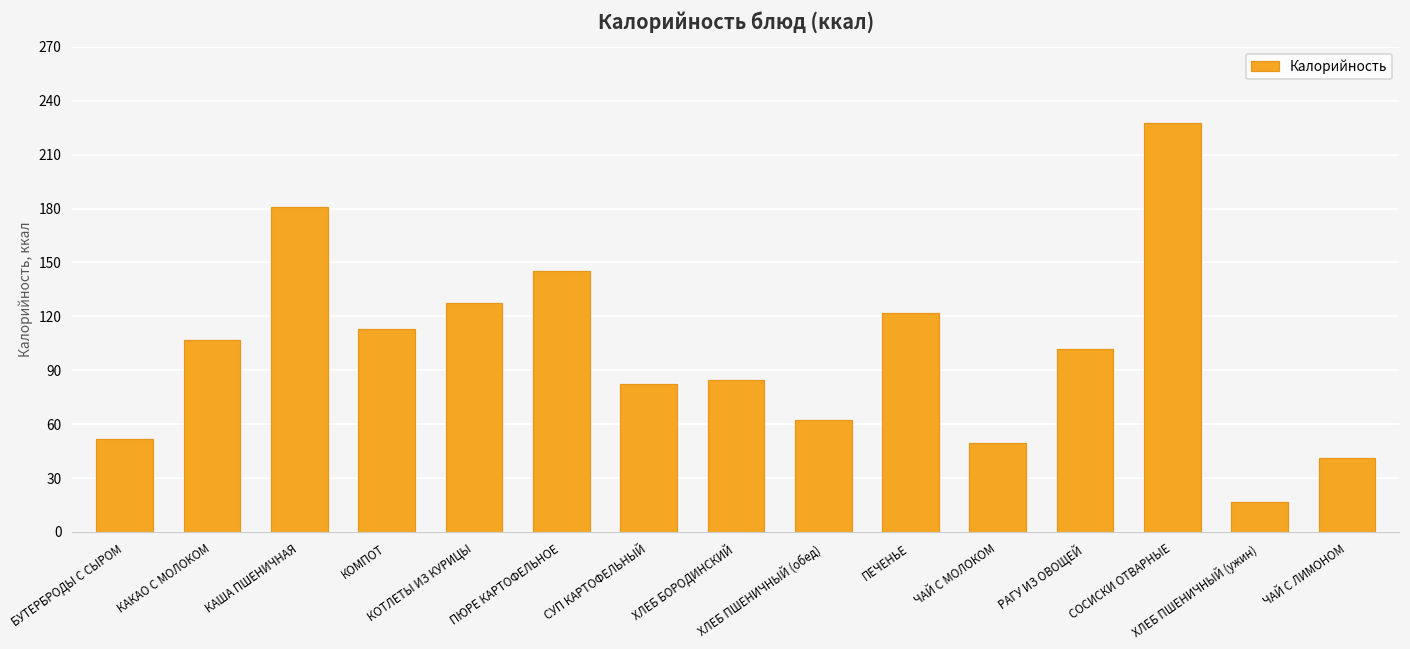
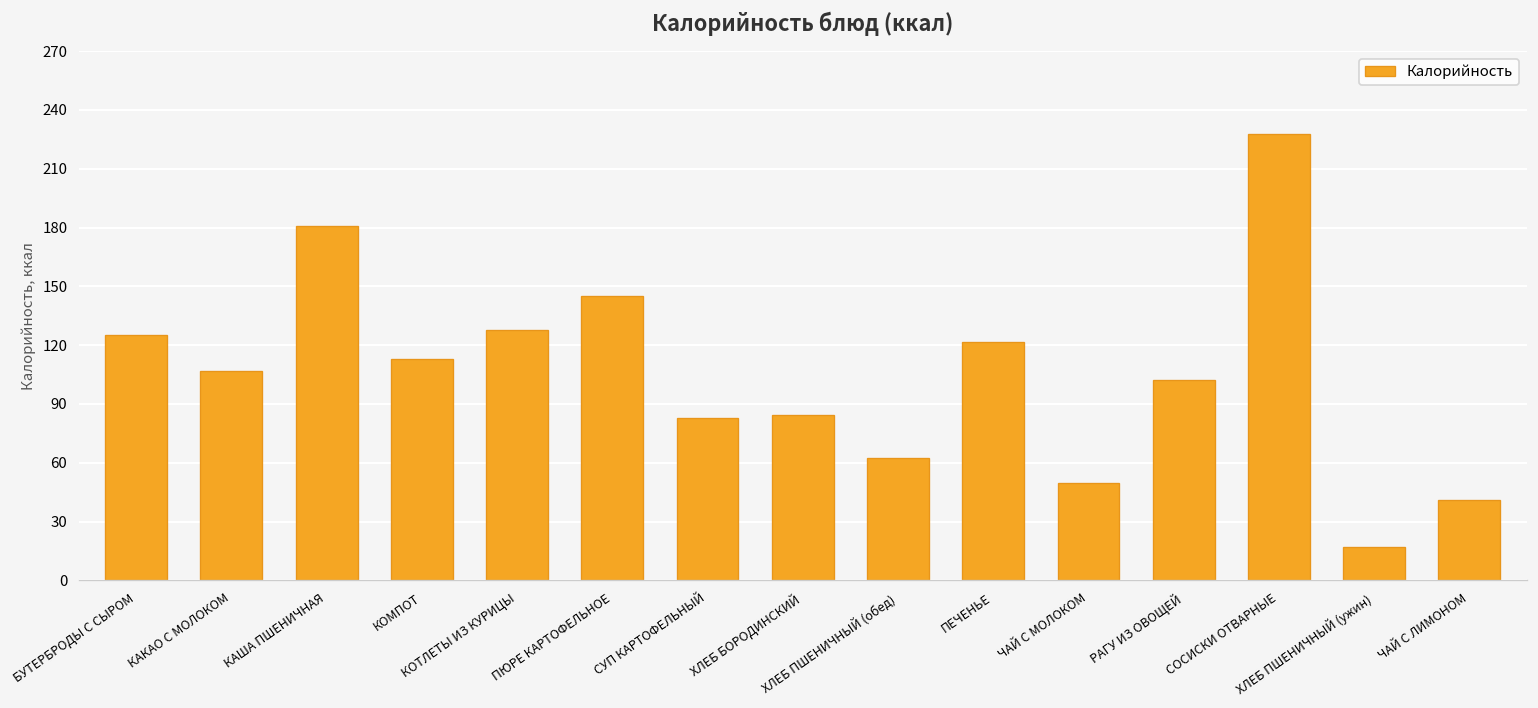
БУТЕРБРОДЫ С СЫРОМ: 52 -> 125
